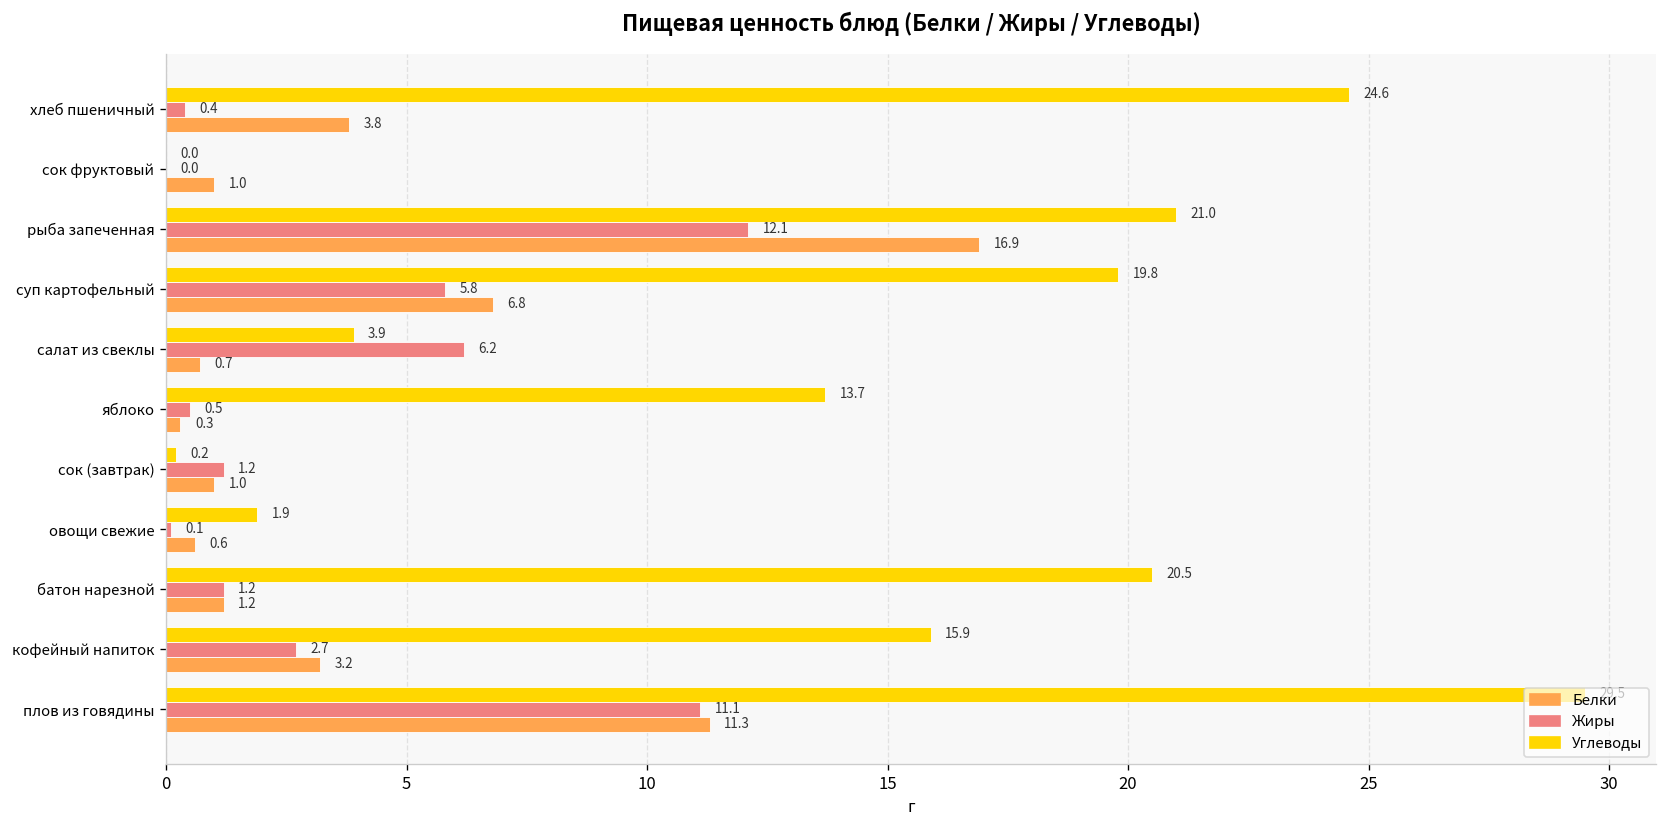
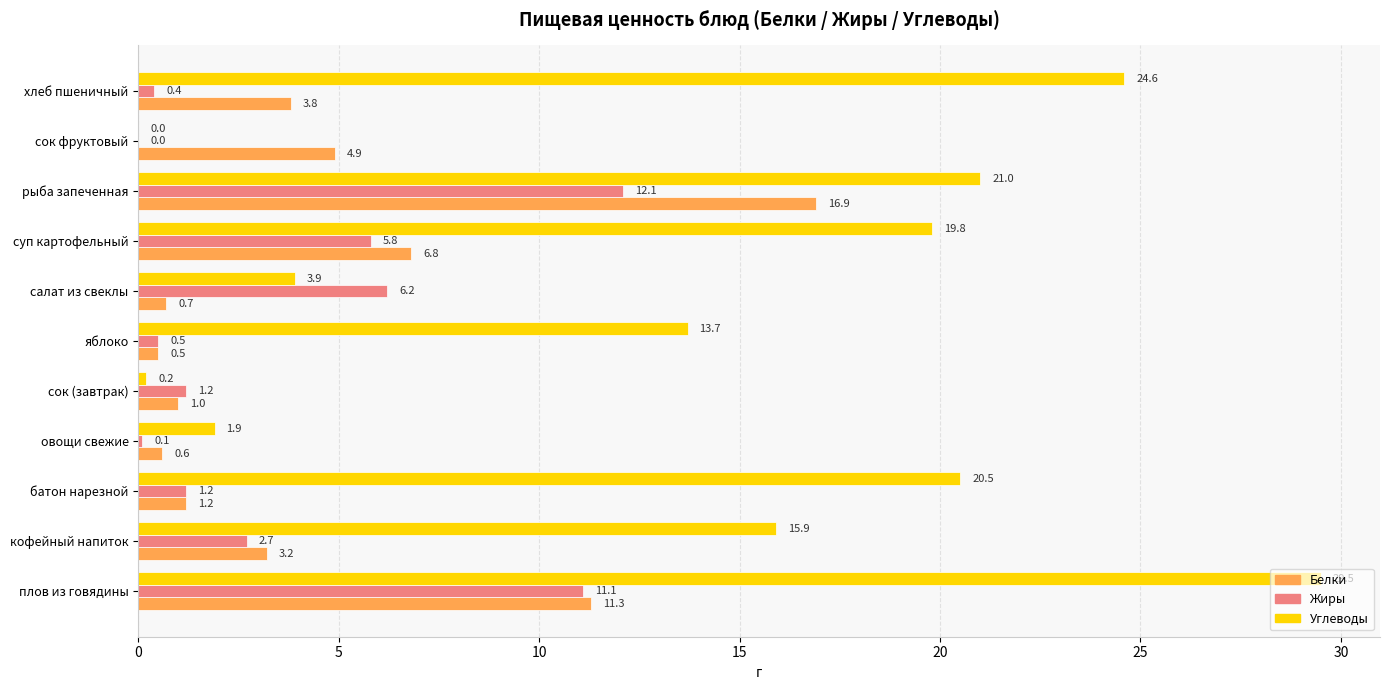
Белки, сок фруктовый: 1.0 -> 4.9
Белки, яблоко: 0.3 -> 0.5
